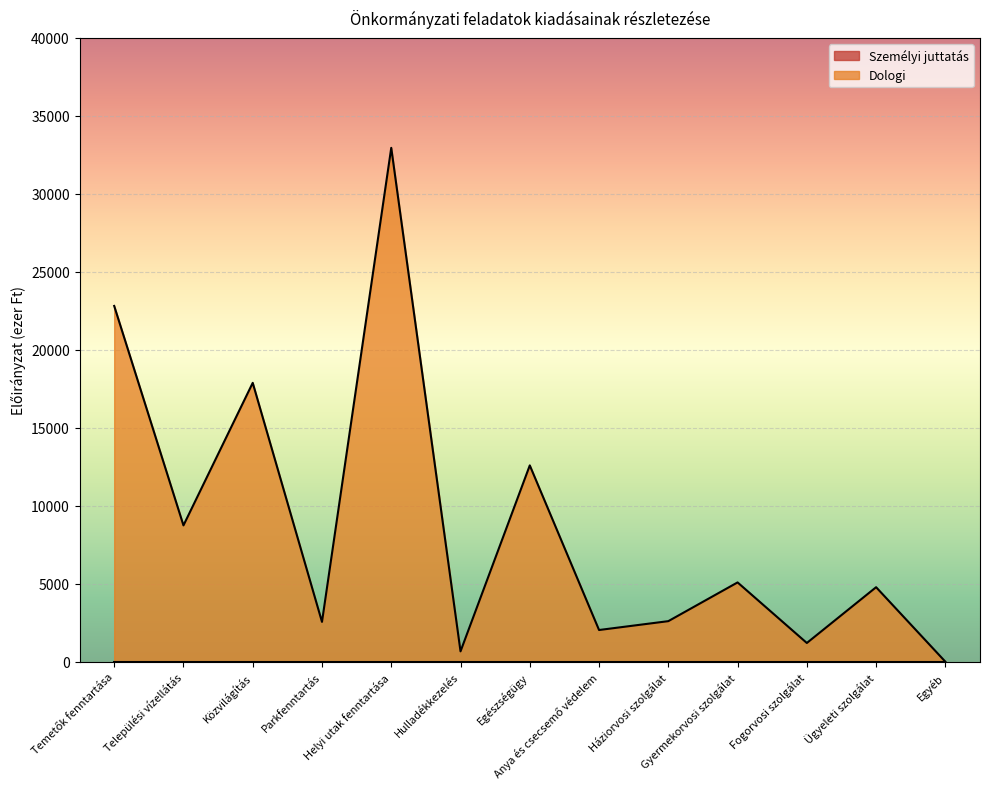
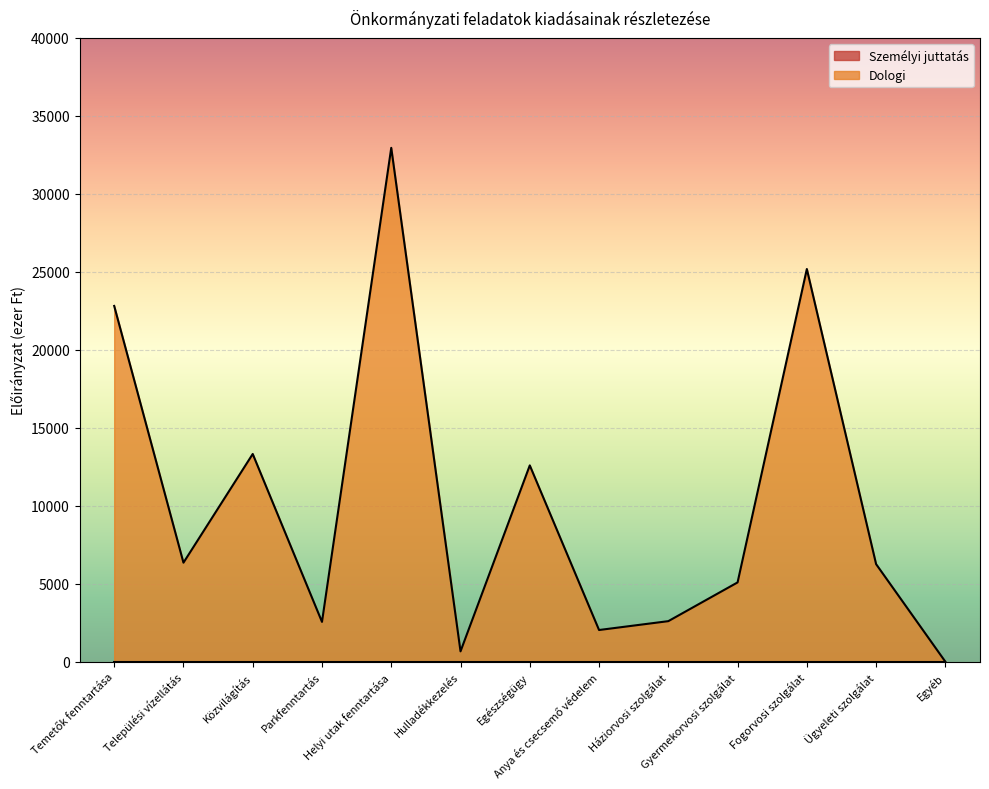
Dologi, Települési vízellátás: 8700 -> 6400
Dologi, Közvilágítás: 17900 -> 13300
Dologi, Fogorvosi szolgálat: 1200 -> 25200
Dologi, Ügyeleti szolgálat: 4800 -> 6300
